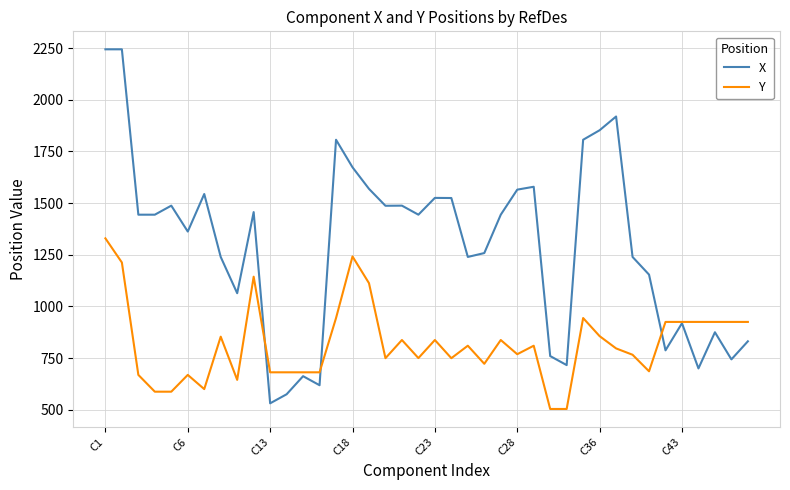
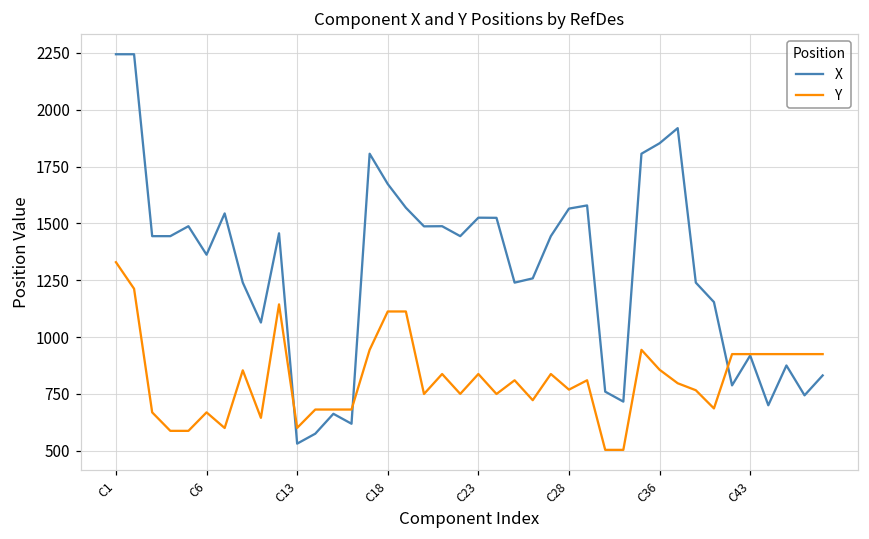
Y, C13: 680 -> 600
Y, C18: 1240 -> 1110
